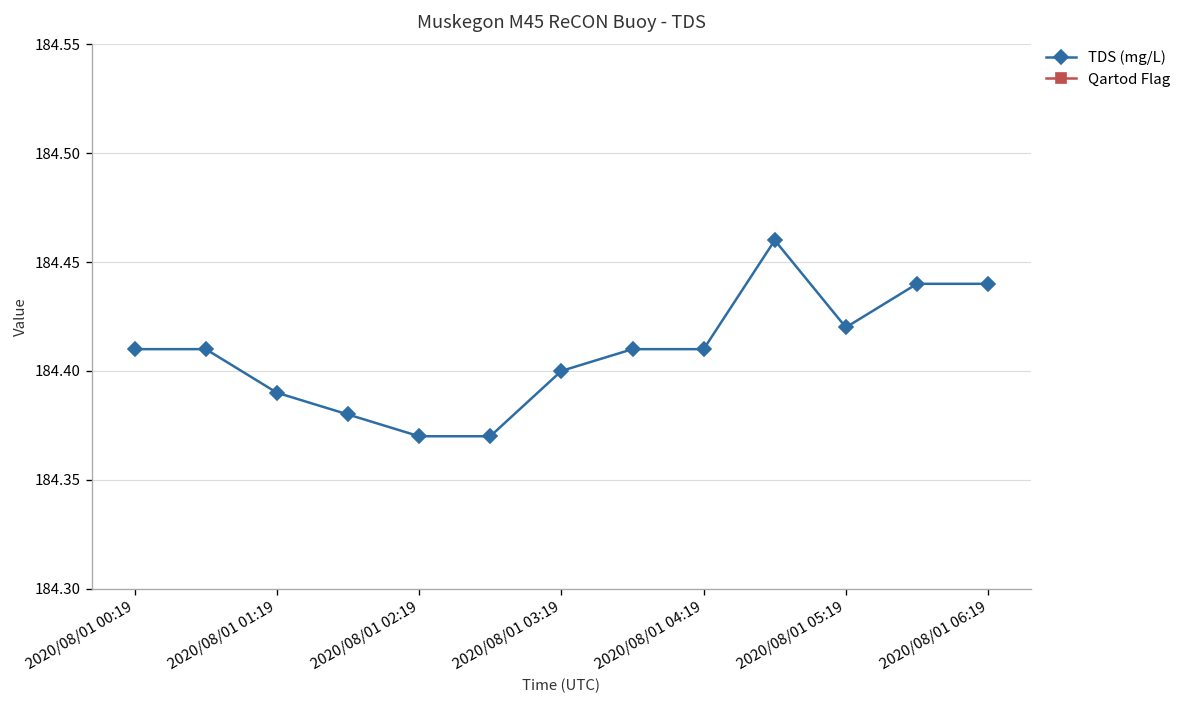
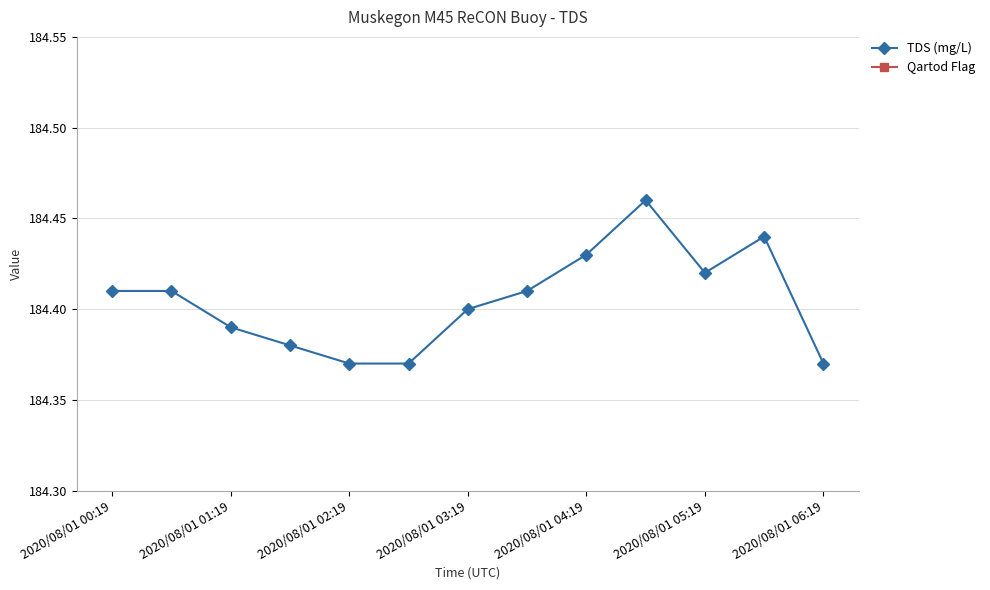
TDS (mg/L), 2020/08/01 04:19: 184.41 -> 184.43
TDS (mg/L), 2020/08/01 06:19: 184.44 -> 184.37
